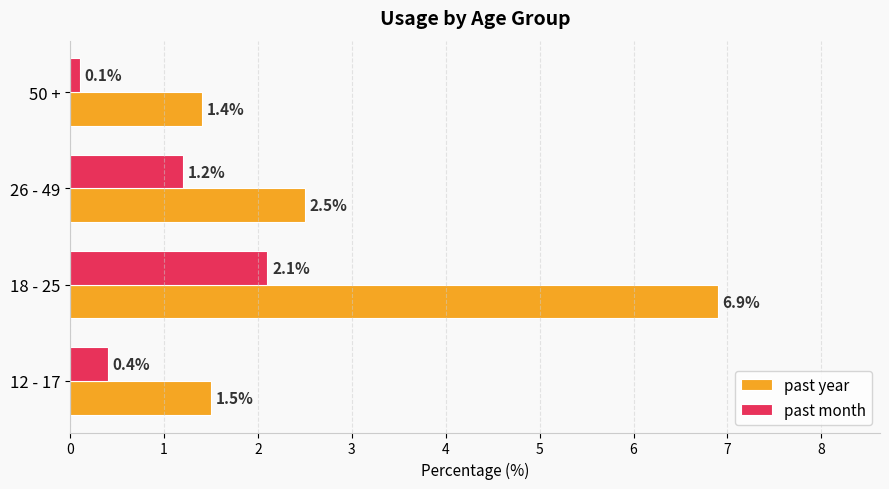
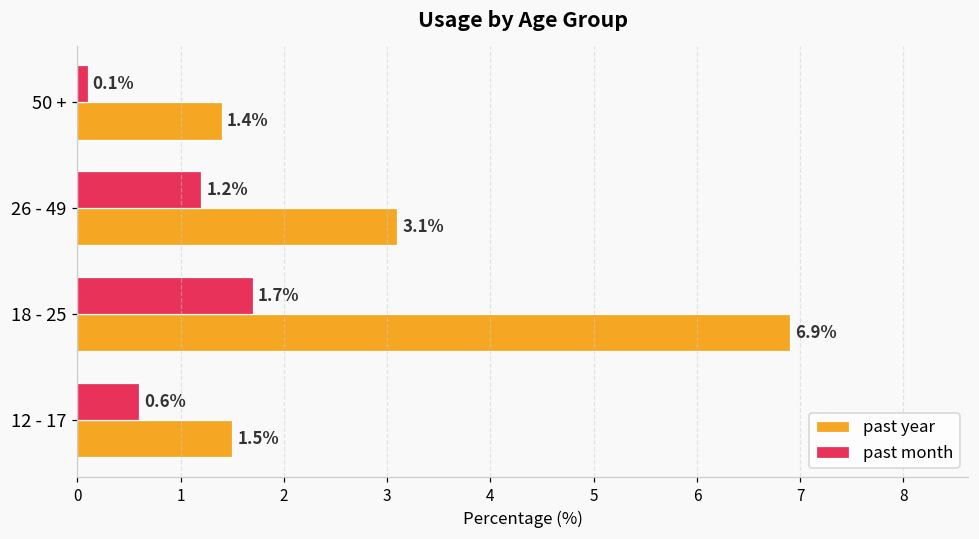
past year, 26 - 49: 2.5% -> 3.1%
past month, 18 - 25: 2.1% -> 1.7%
past month, 12 - 17: 0.4% -> 0.6%
